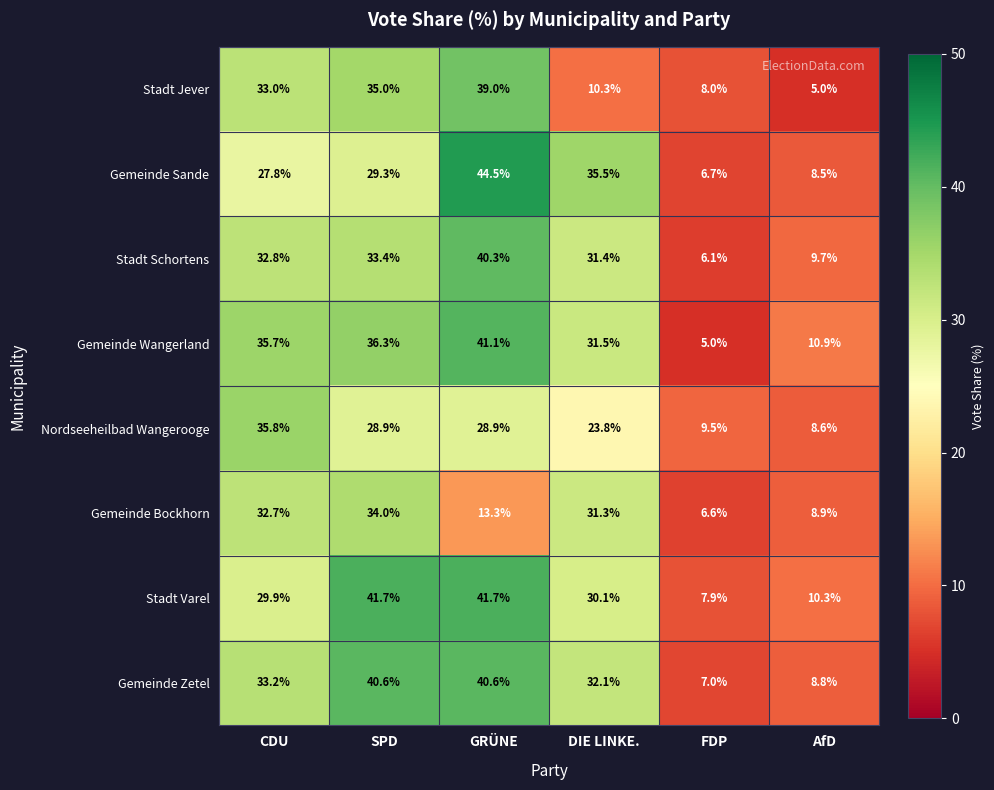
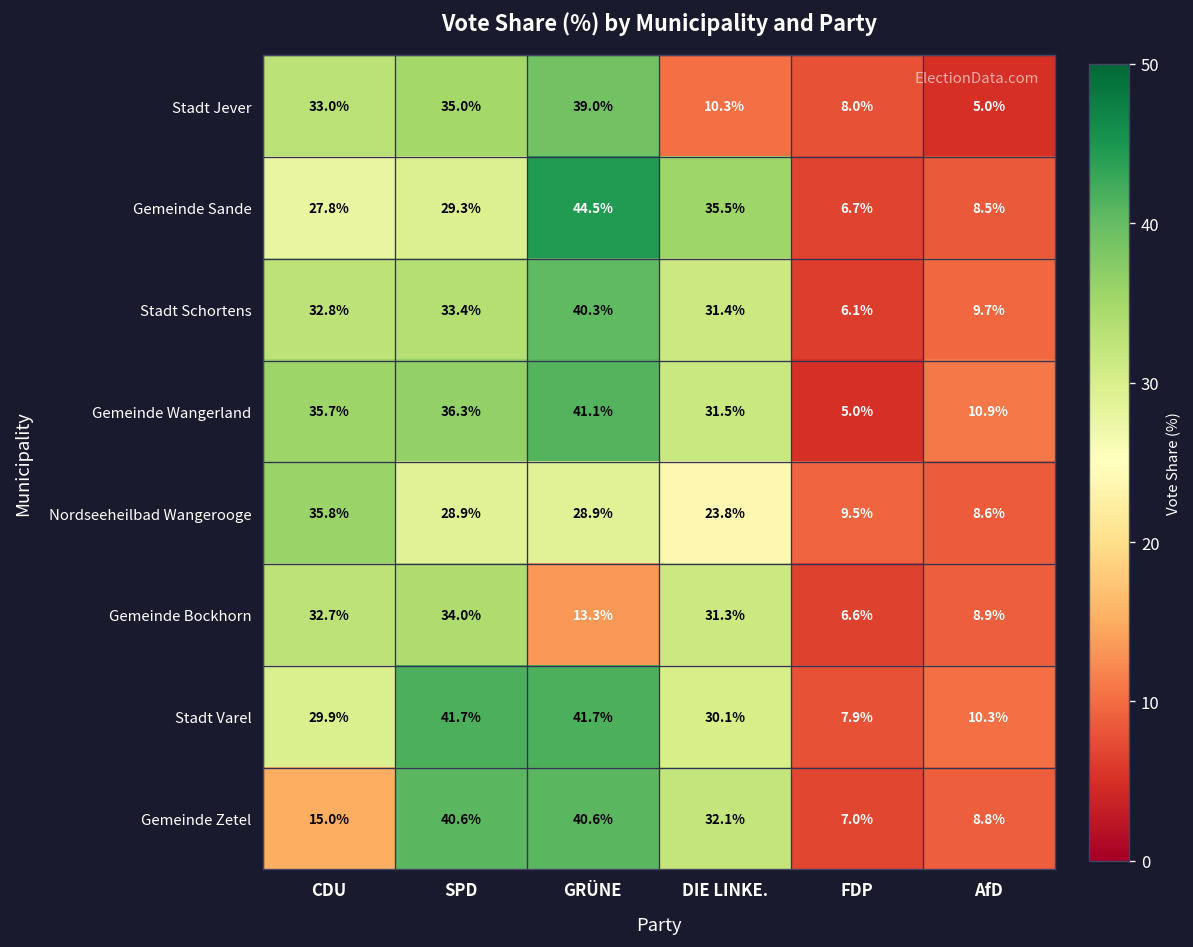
Gemeinde Zetel, CDU: 33.2% -> 15.0%
